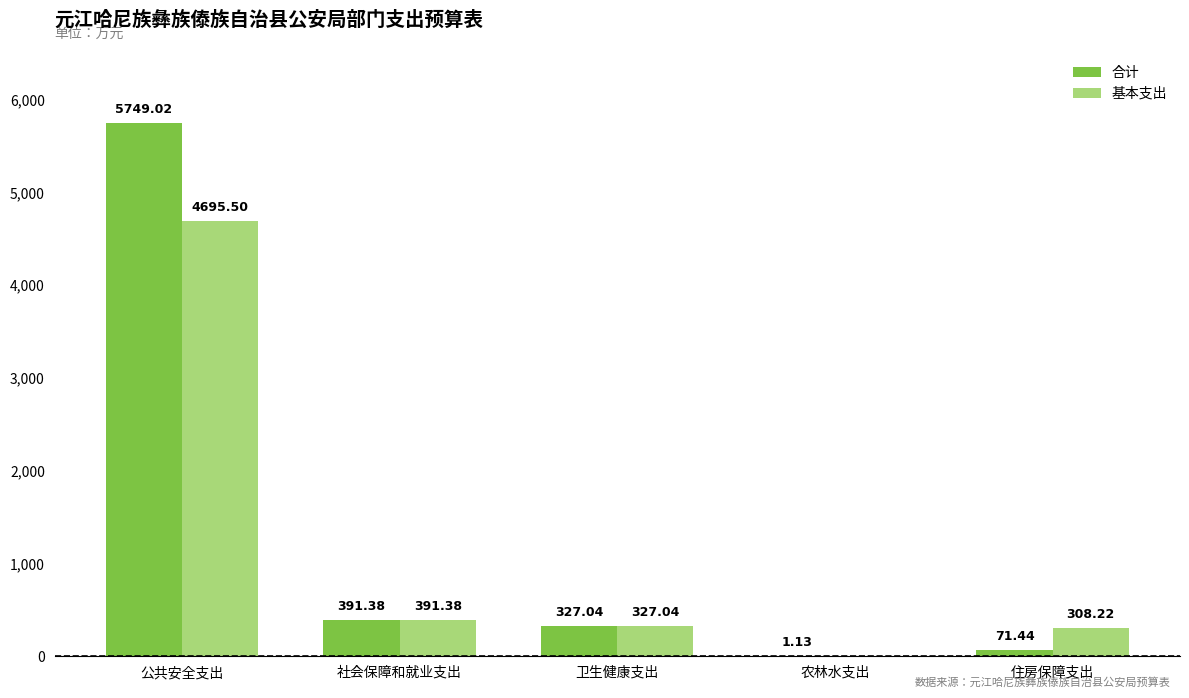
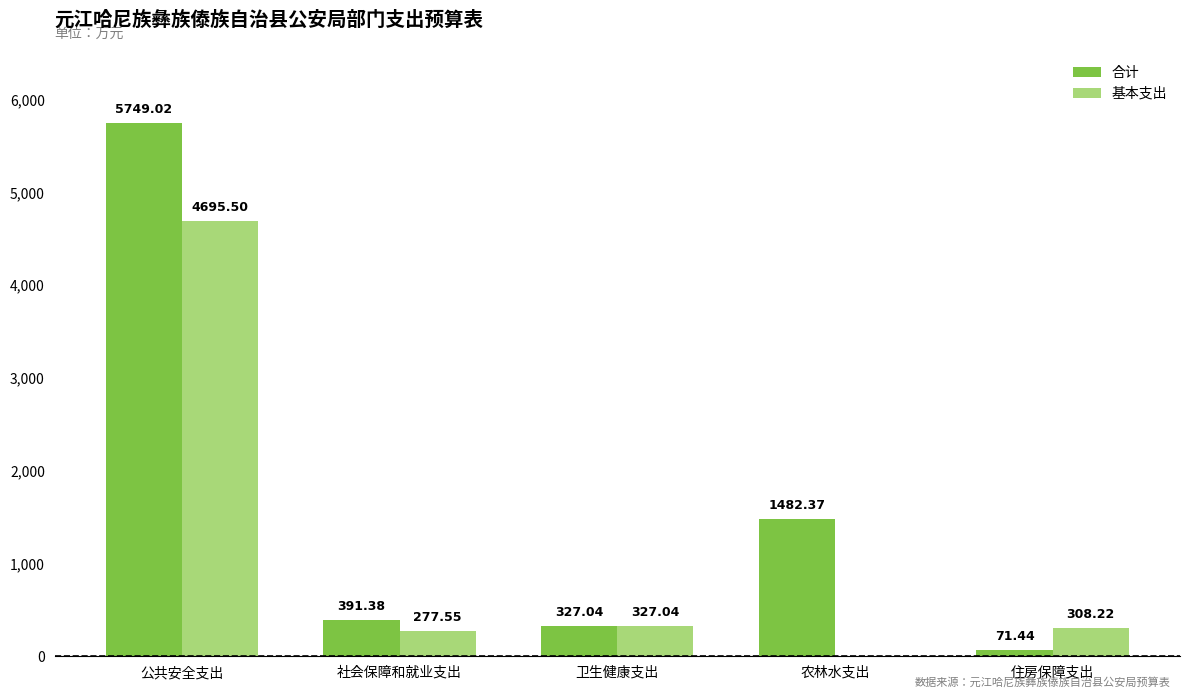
基本支出, 社会保障和就业支出: 391.38 -> 277.55
合计, 农林水支出: 1.13 -> 1482.37
